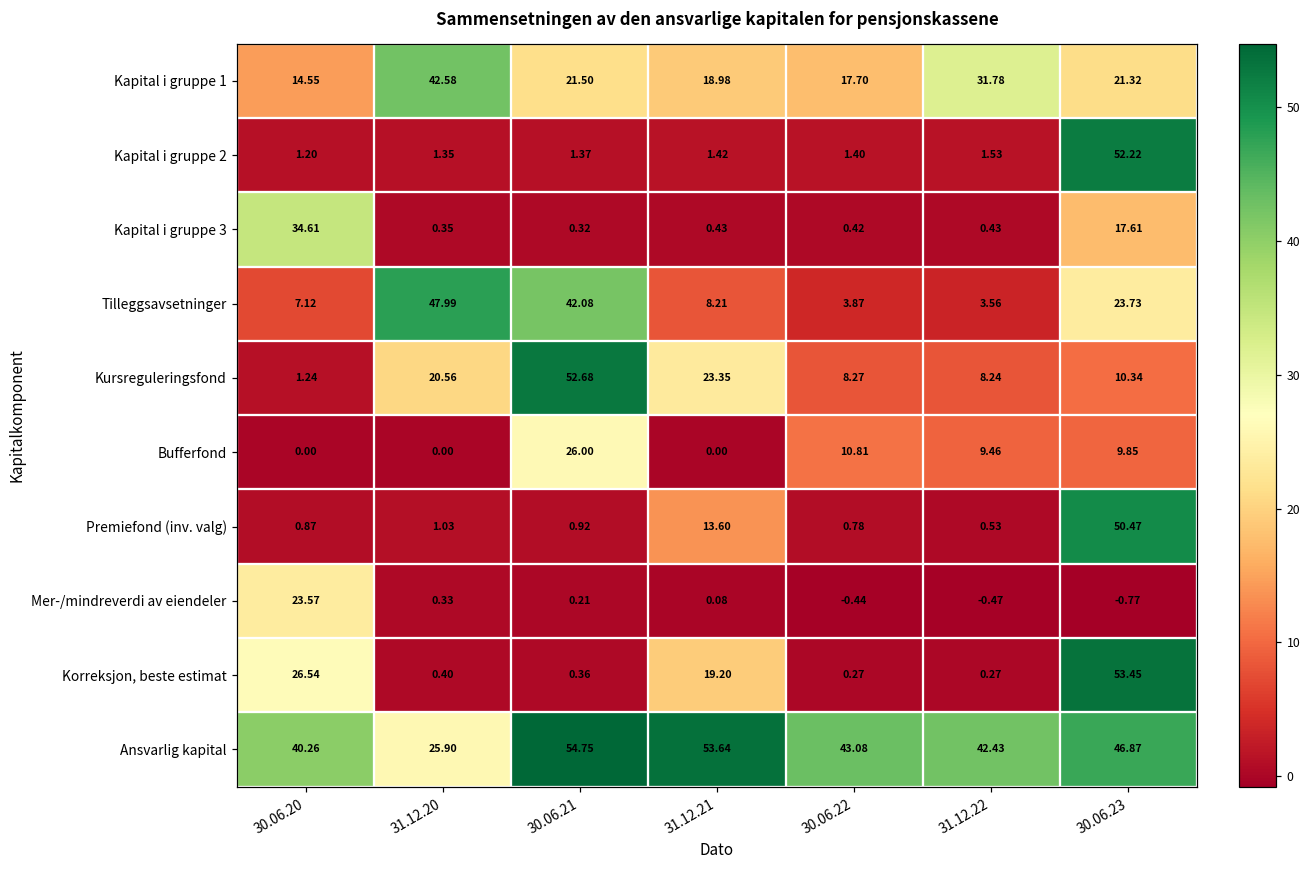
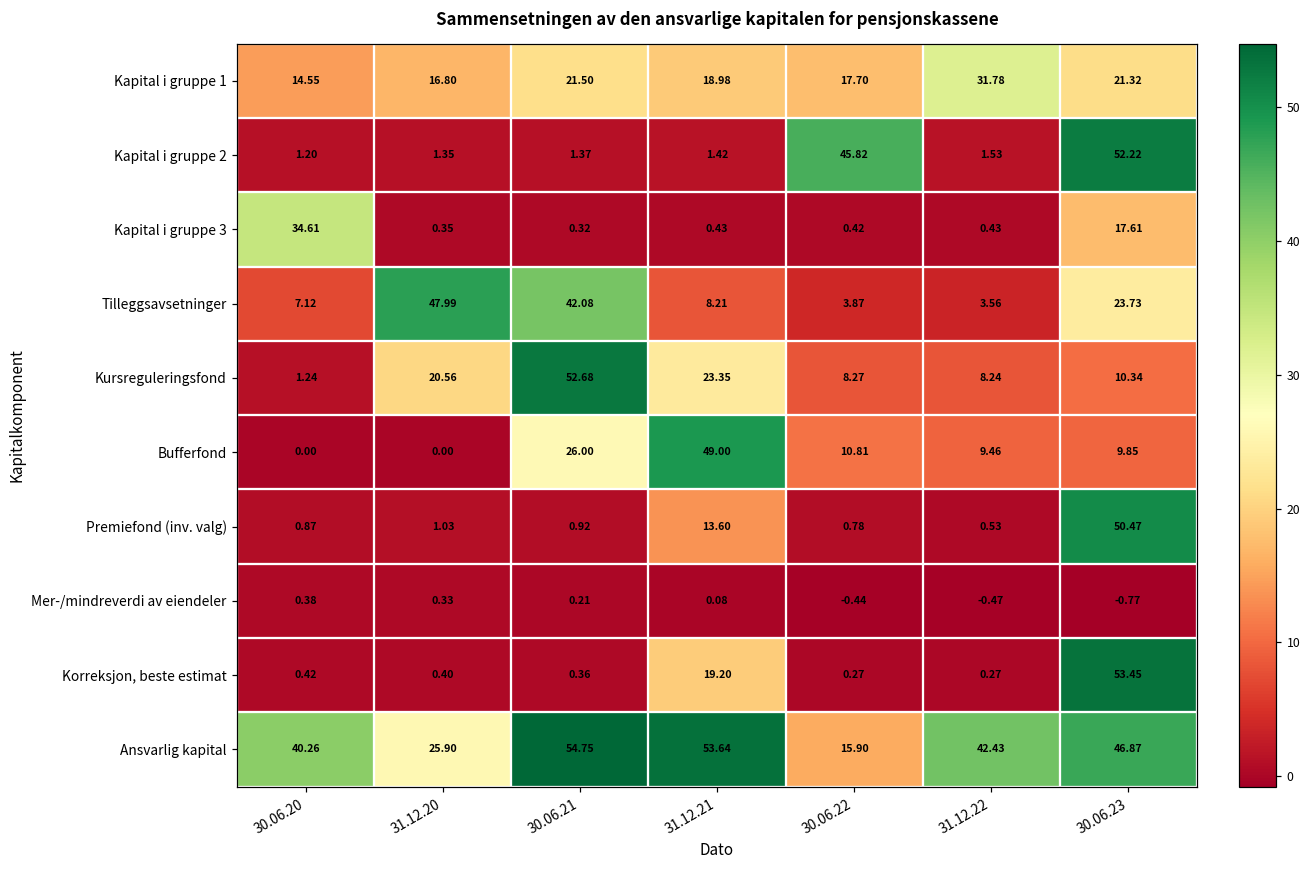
Kapital i gruppe 1, 31.12.20: 42.58 -> 16.80
Kapital i gruppe 2, 30.06.22: 1.40 -> 45.82
Bufferfond, 31.12.21: 0.00 -> 49.00
Mer-/mindreverdi av eiendeler, 30.06.20: 23.57 -> 0.38
Korreksjon, beste estimat, 30.06.20: 26.54 -> 0.42
Ansvarlig kapital, 30.06.22: 43.08 -> 15.90
